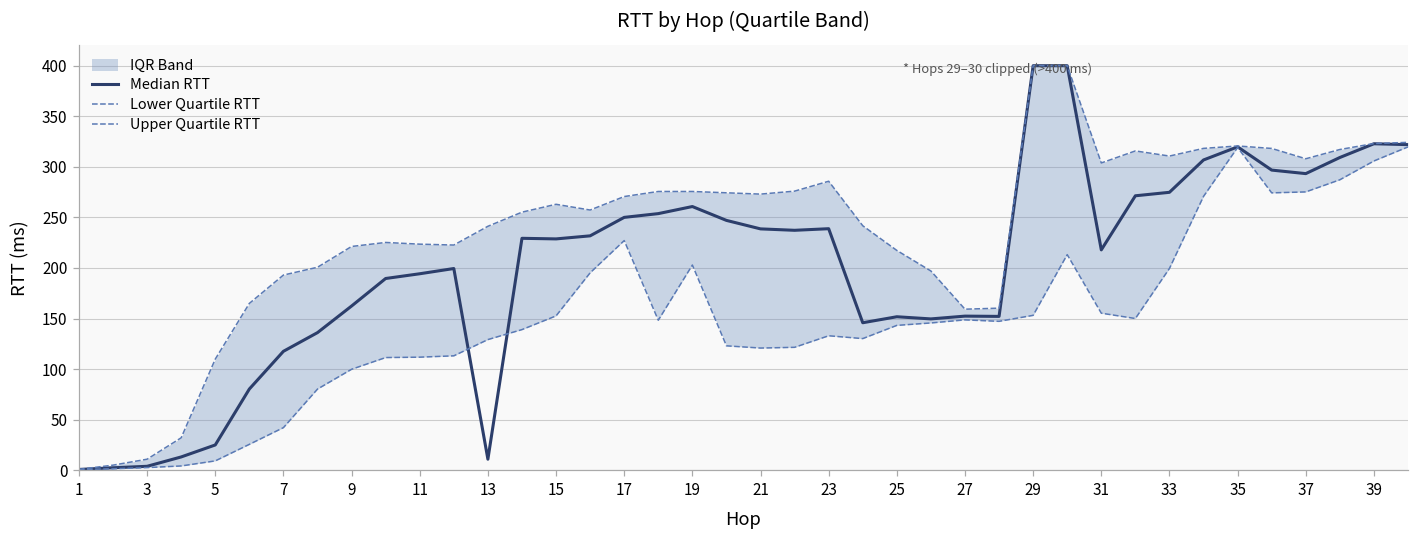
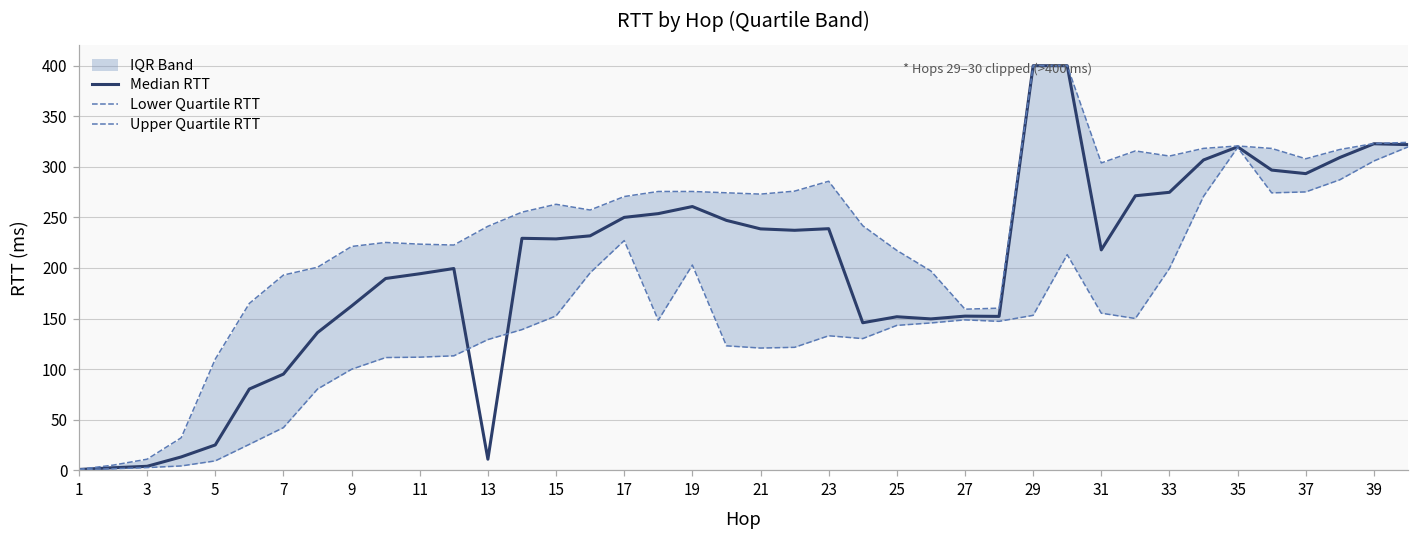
Median RTT, 7: 120 -> 100
